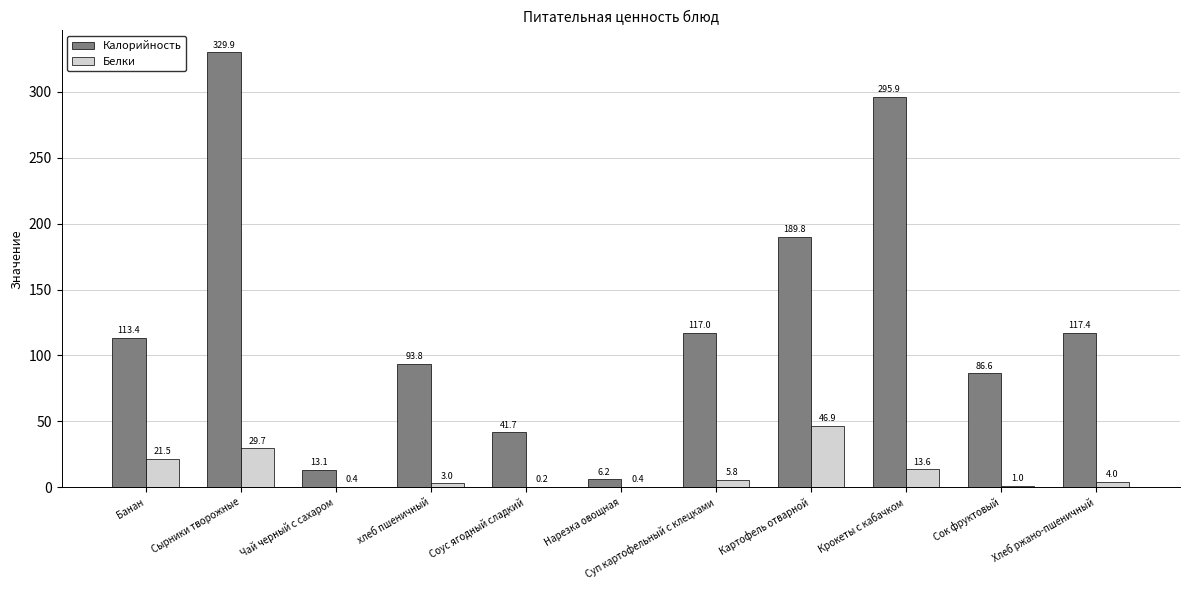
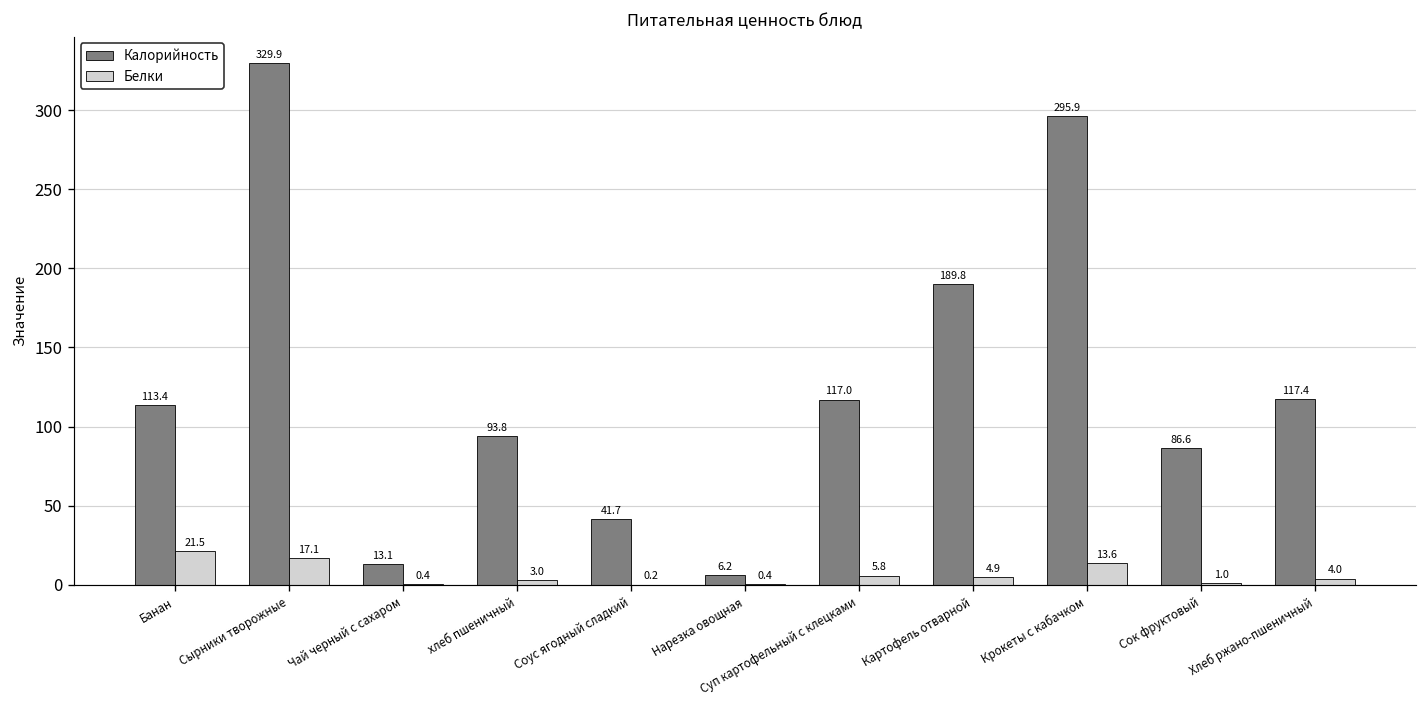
Белки, Сырники творожные: 29.7 -> 17.1
Белки, Картофель отварной: 46.9 -> 4.9
